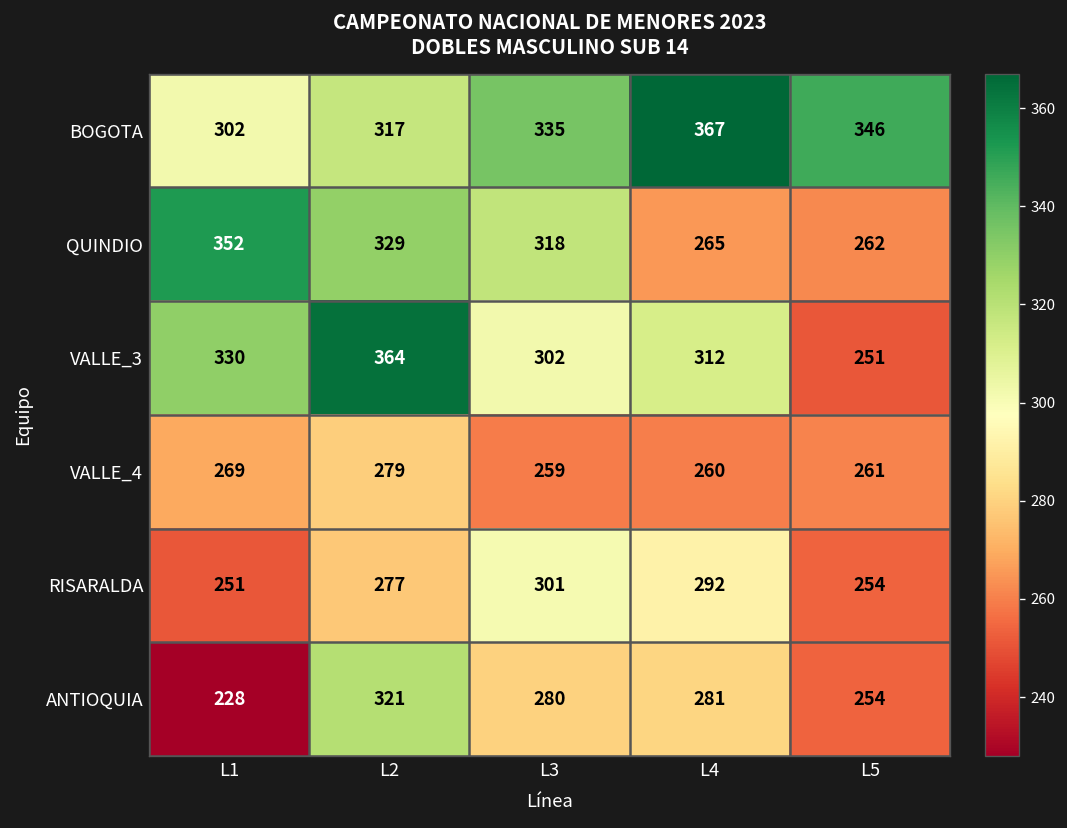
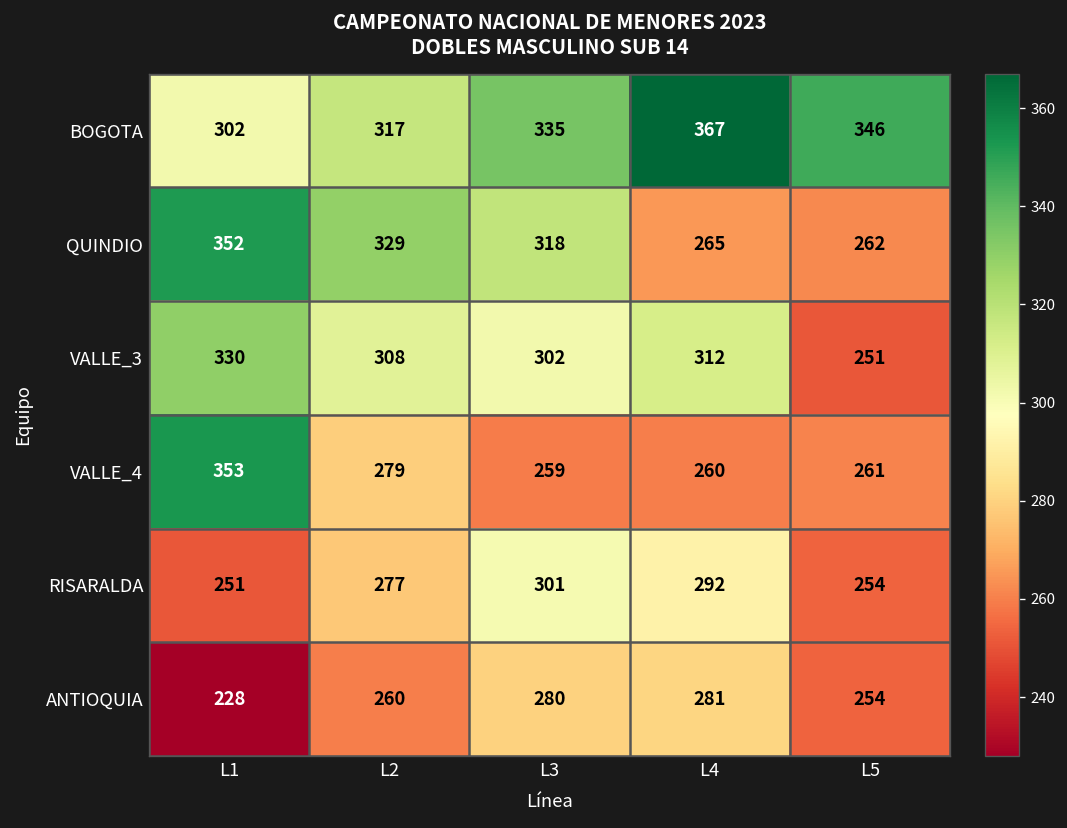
VALLE_3, L2: 364 -> 308
VALLE_4, L1: 269 -> 353
ANTIOQUIA, L2: 321 -> 260
